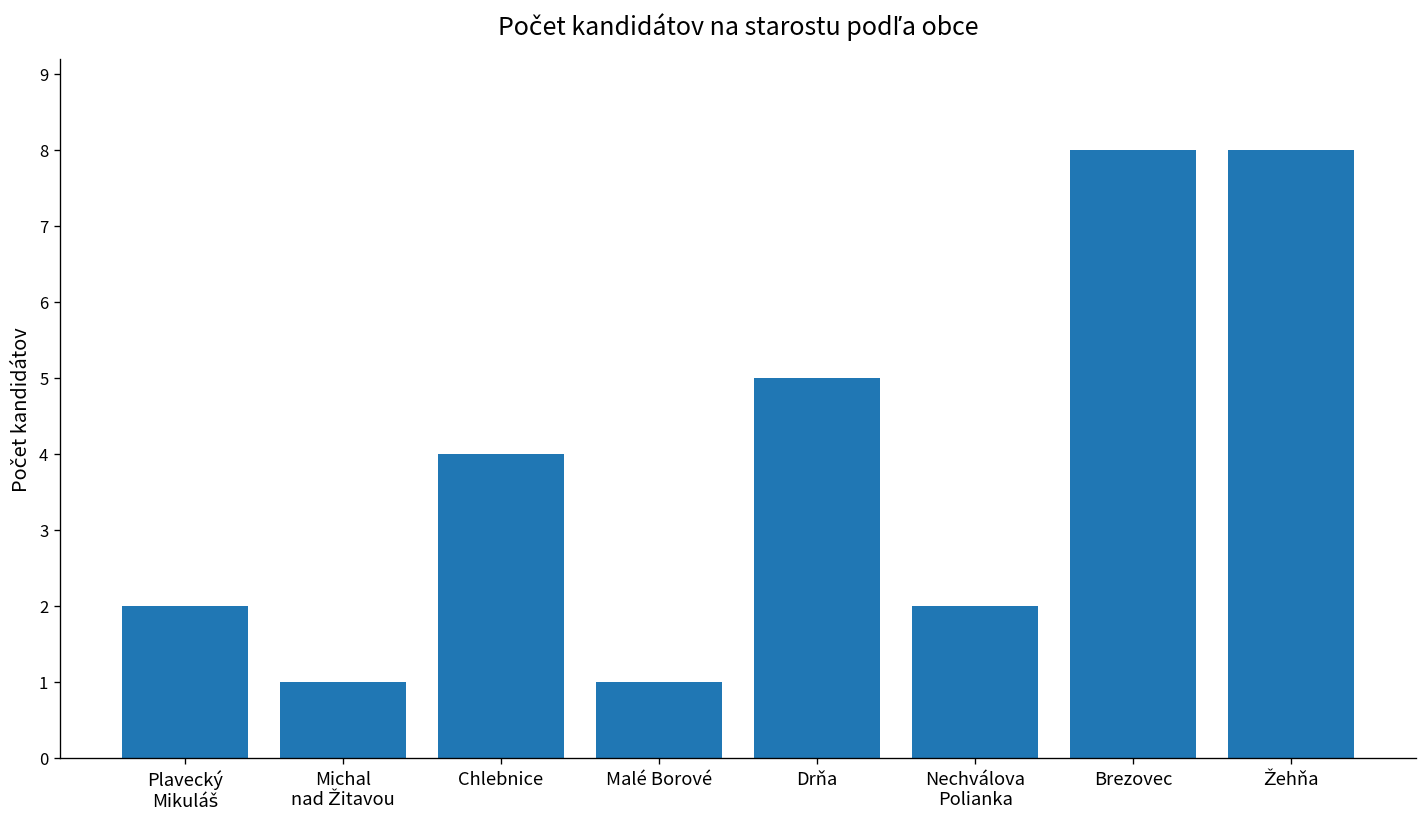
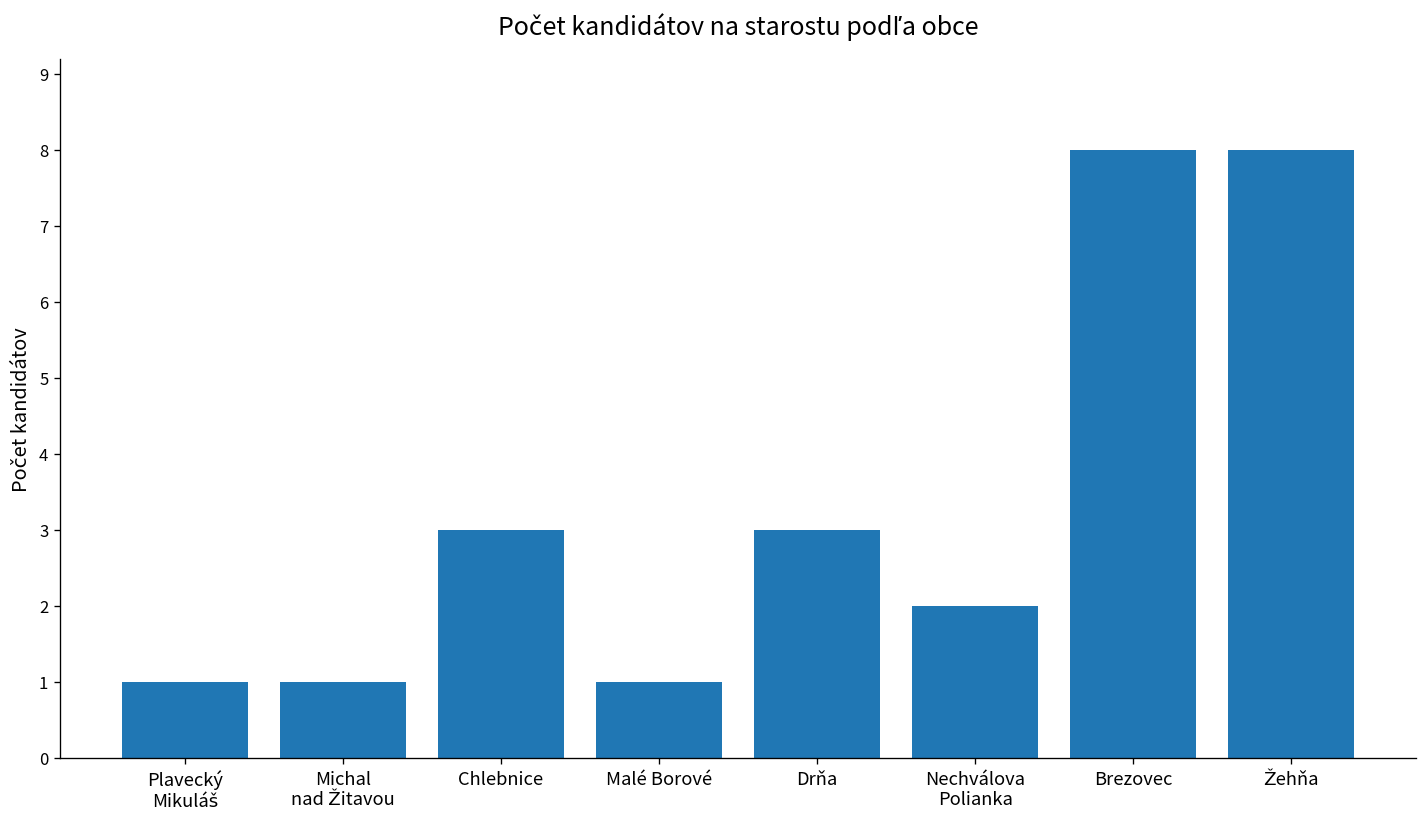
Plavecký Mikuláš: 2 -> 1
Chlebnice: 4 -> 3
Drňa: 5 -> 3
